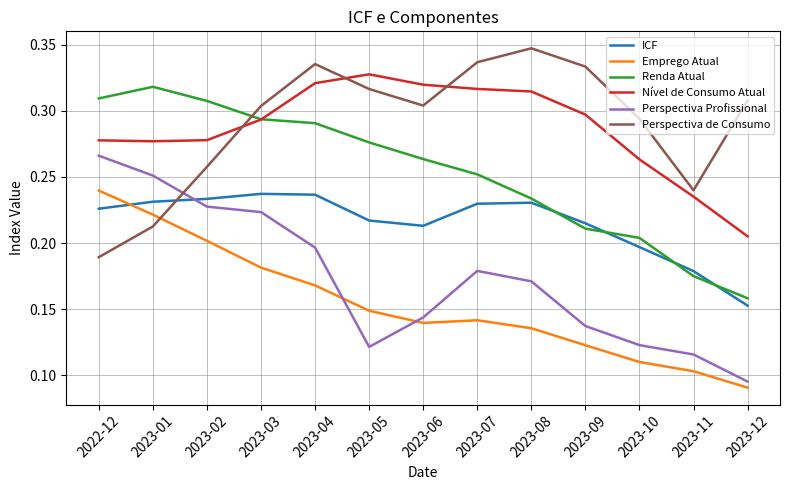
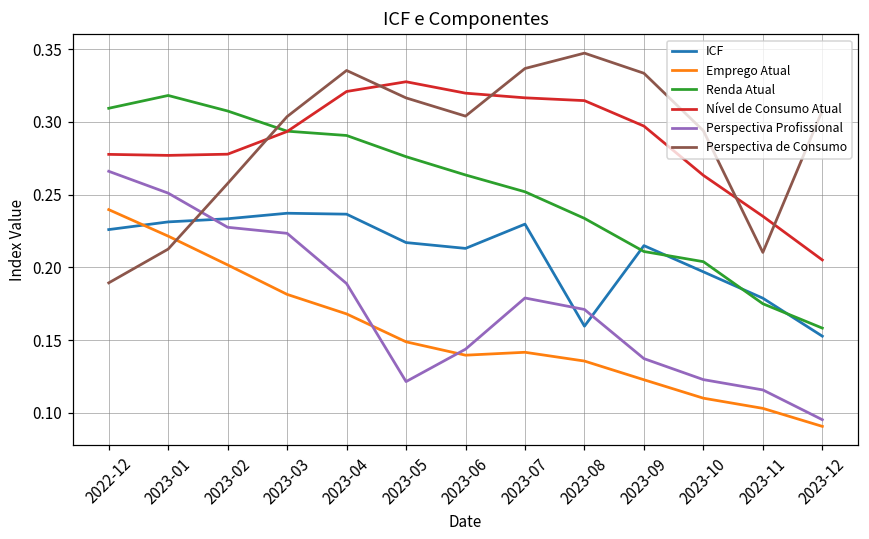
Perspectiva Profissional, 2023-04: 0.197 -> 0.189
ICF, 2023-08: 0.231 -> 0.160
Perspectiva de Consumo, 2023-11: 0.240 -> 0.210
